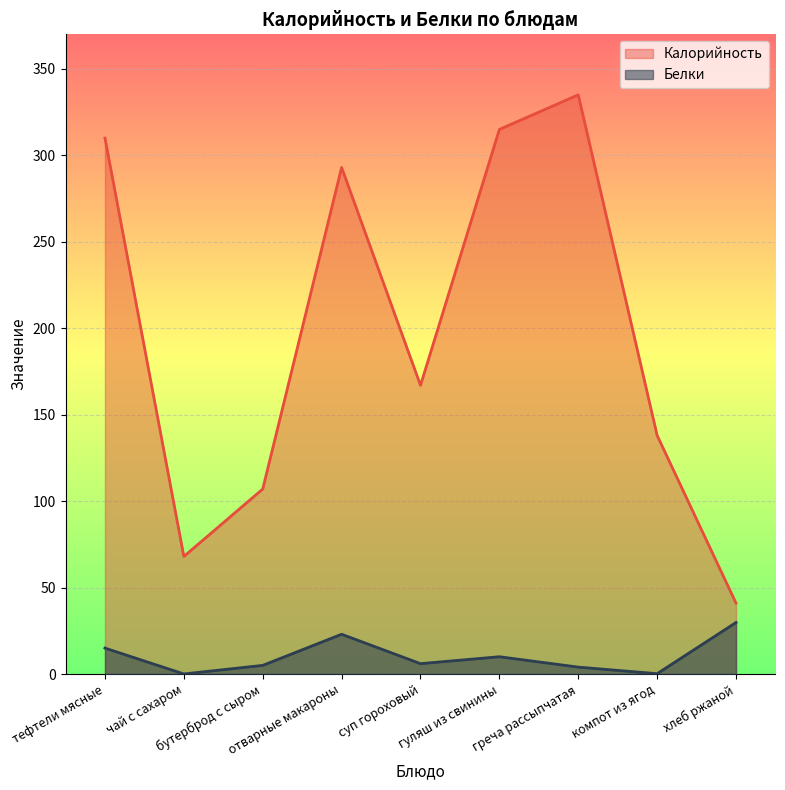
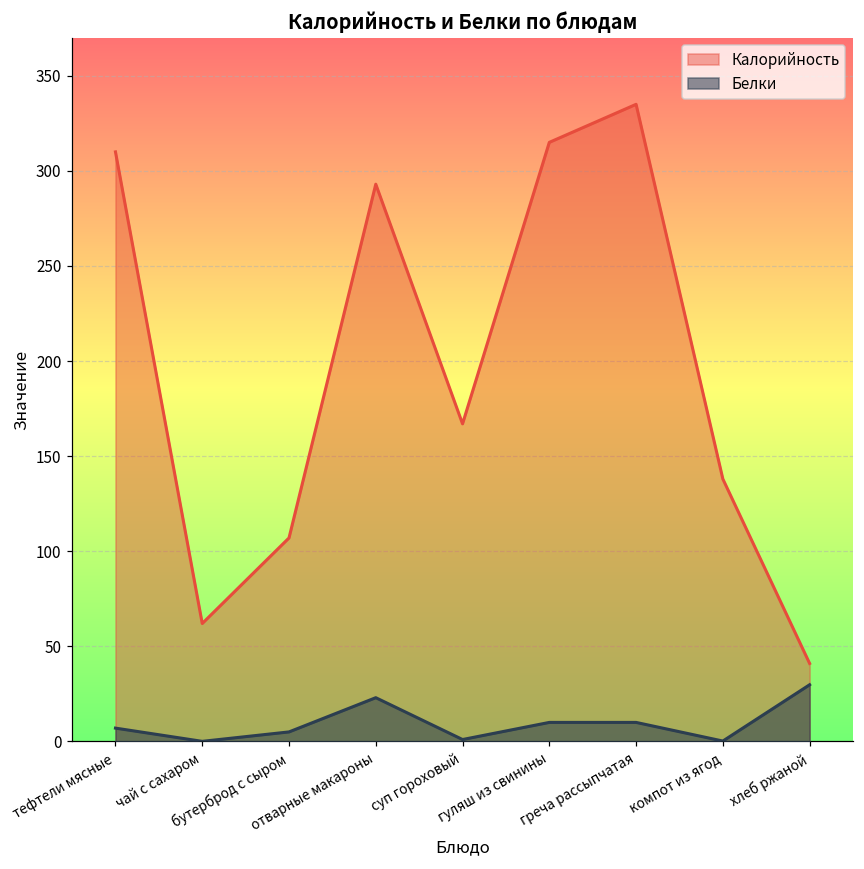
Белки, тефтели мясные: 15 -> 7
Калорийность, чай с сахаром: 68 -> 62
Белки, суп гороховый: 6 -> 1
Белки, греча рассыпчатая: 4 -> 10
